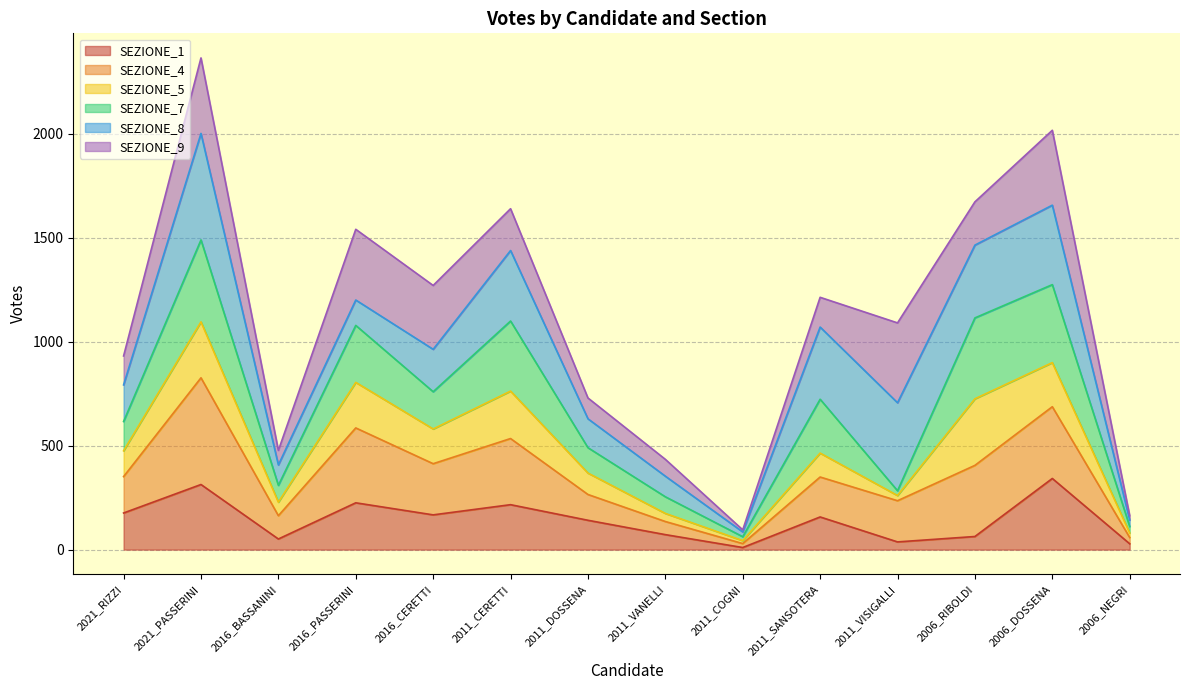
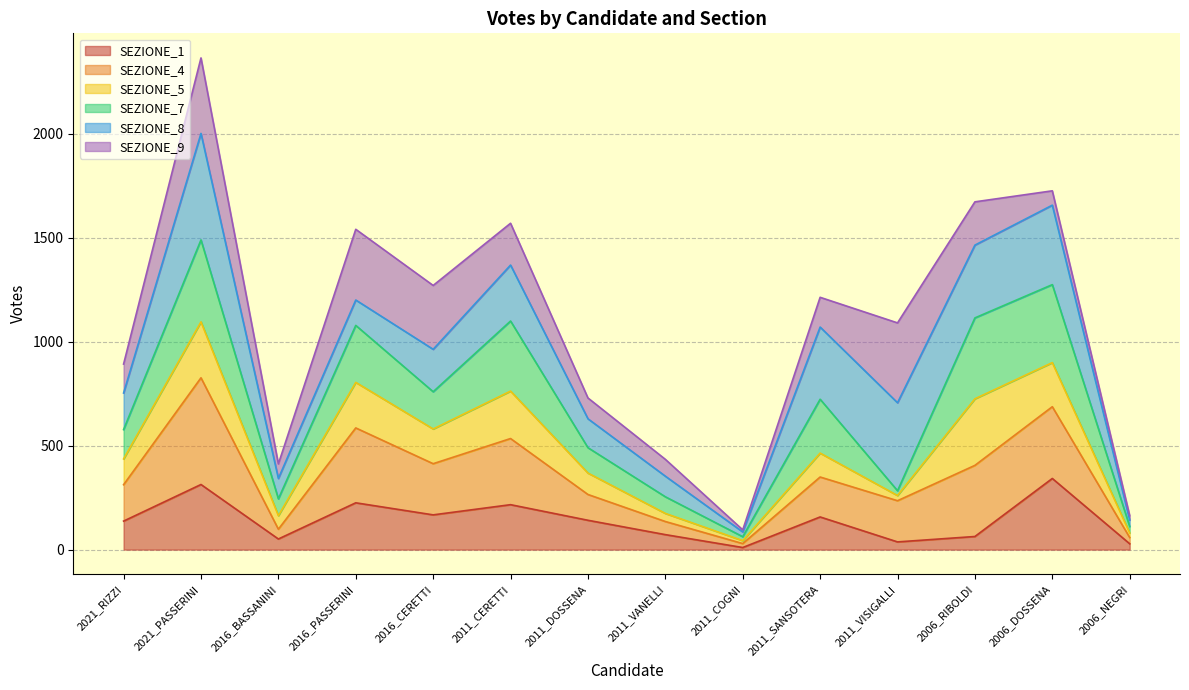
SEZIONE_1, 2021_RIZZI: 180 -> 140
SEZIONE_4, 2016_BASSANINI: 110 -> 50
SEZIONE_8, 2011_CERETTI: 340 -> 270
SEZIONE_9, 2006_DOSSENA: 360 -> 70
